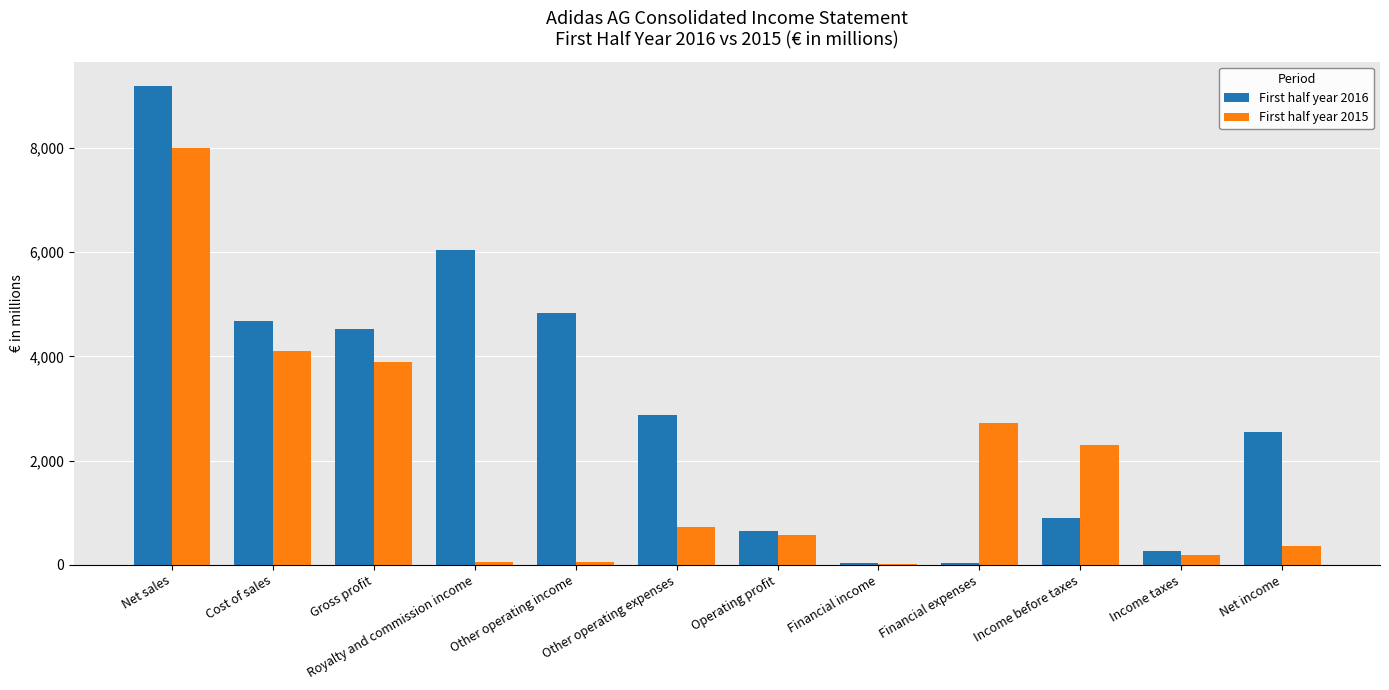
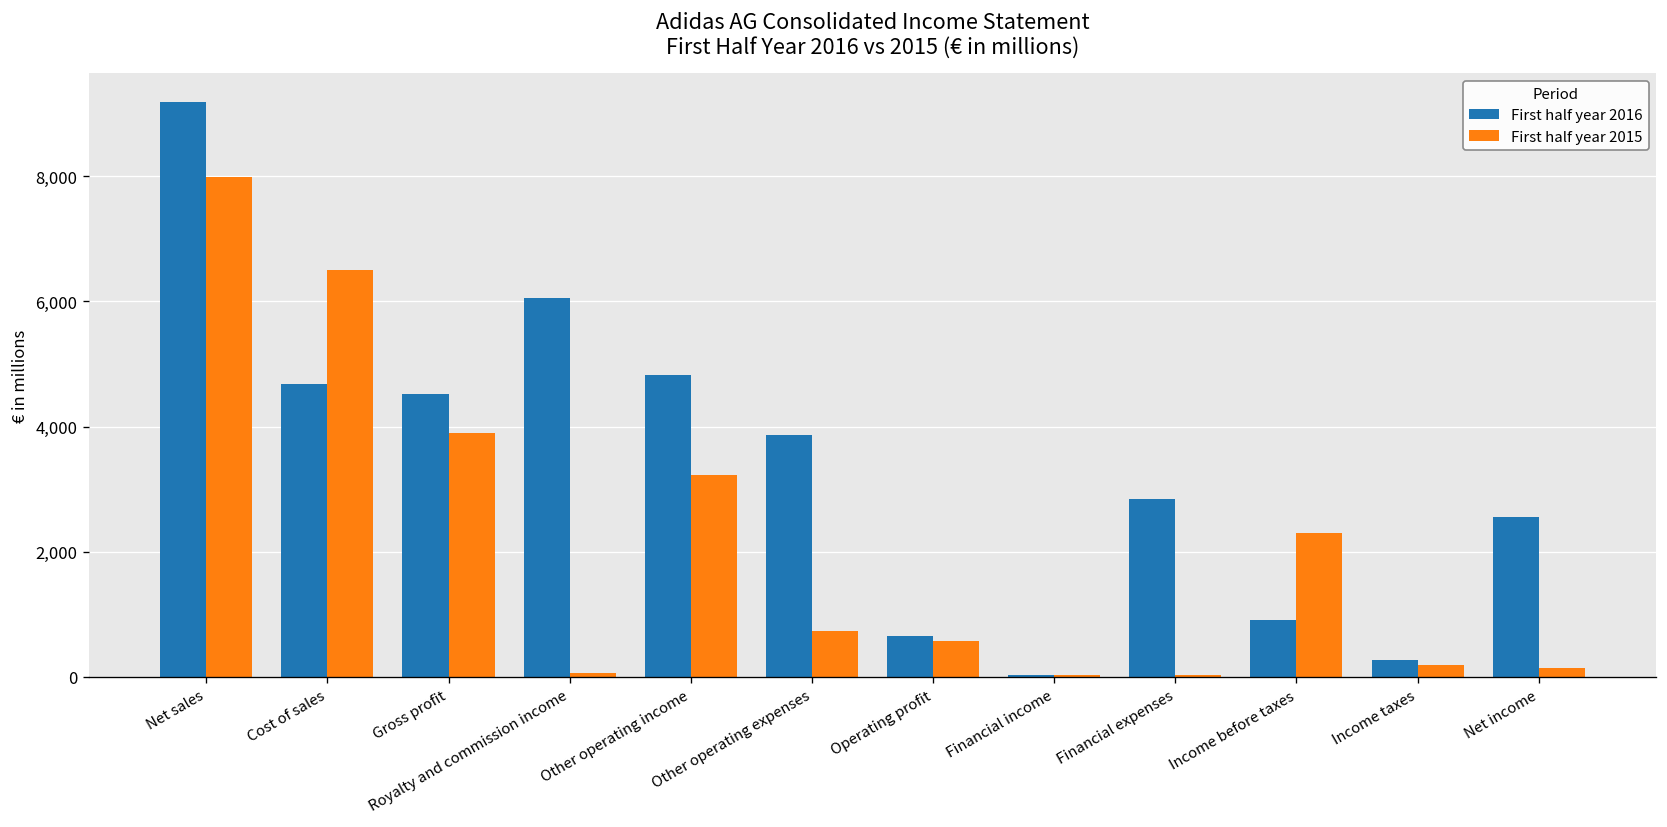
First half year 2015, Cost of sales: 4,100 -> 6,500
First half year 2015, Other operating income: 100 -> 3,200
First half year 2016, Other operating expenses: 2,900 -> 3,900
First half year 2016, Financial expenses: 0 -> 2,800
First half year 2015, Financial expenses: 2,700 -> 0
First half year 2015, Net income: 400 -> 100
